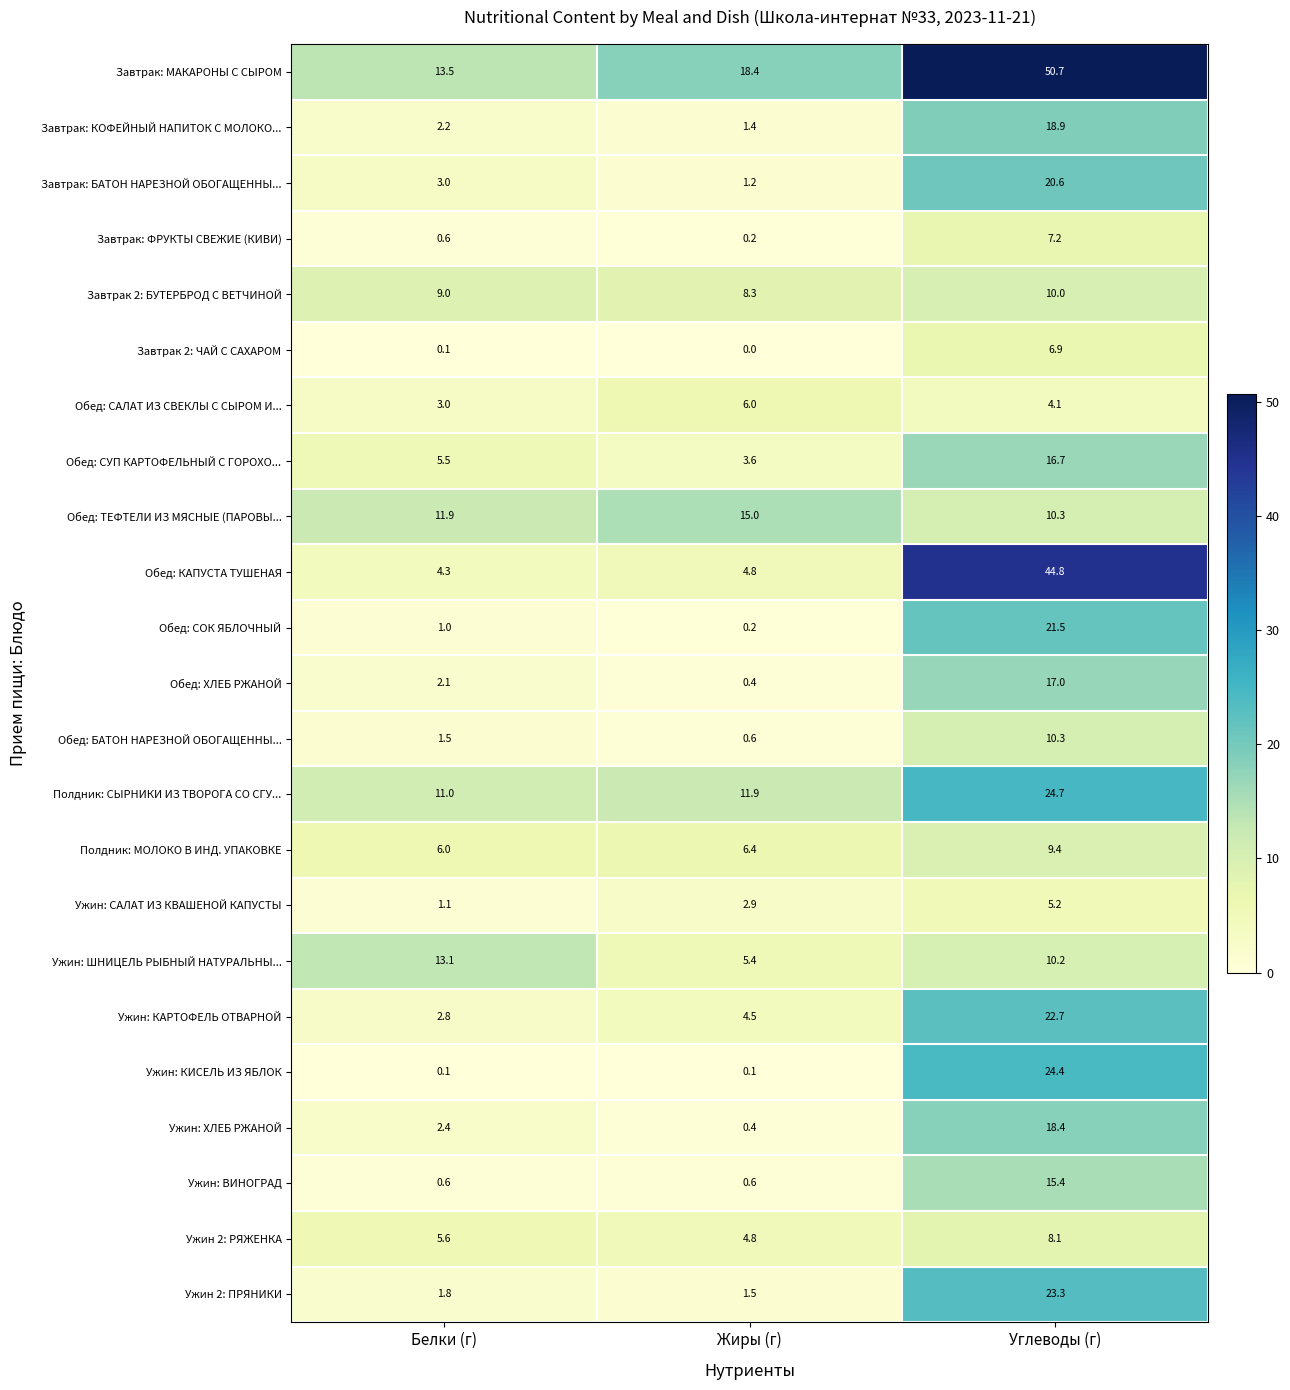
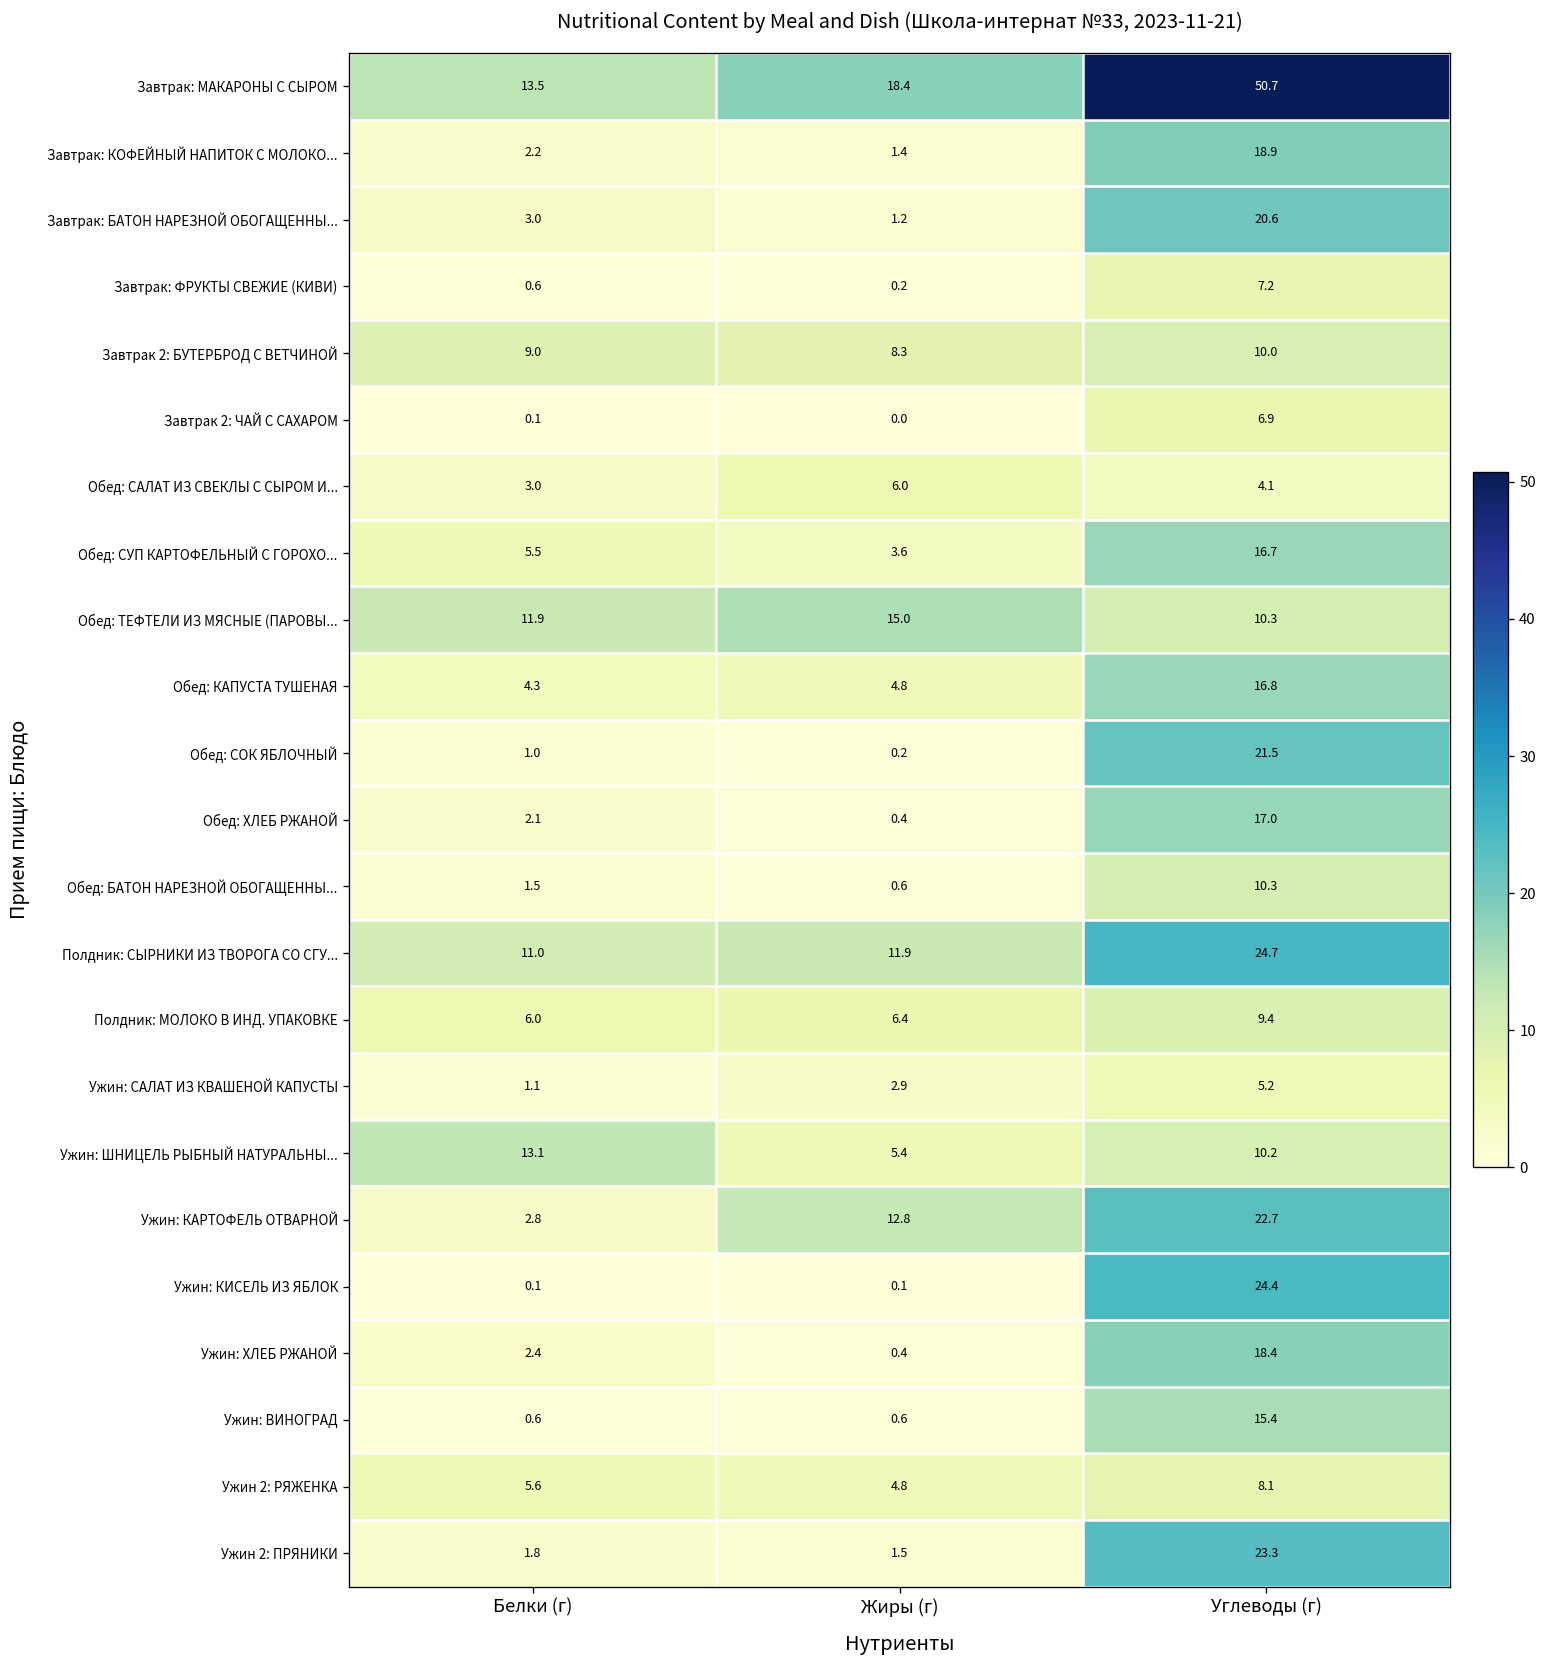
Обед: КАПУСТА ТУШЕНАЯ, Углеводы (г): 44.8 -> 16.8
Ужин: КАРТОФЕЛЬ ОТВАРНОЙ, Жиры (г): 4.5 -> 12.8
